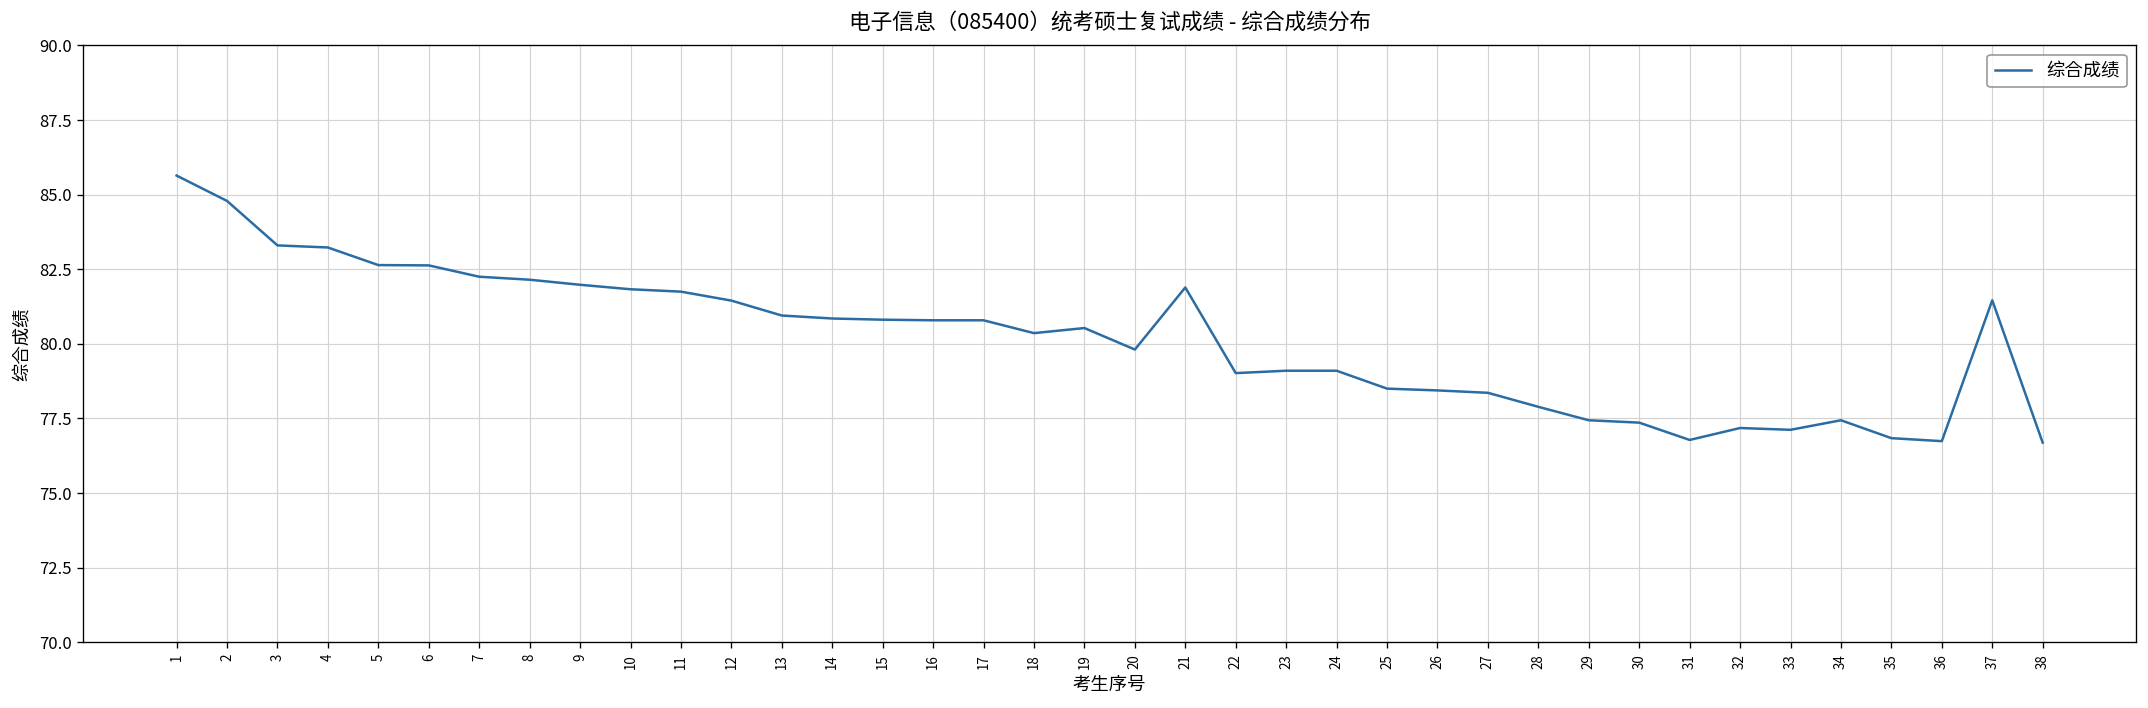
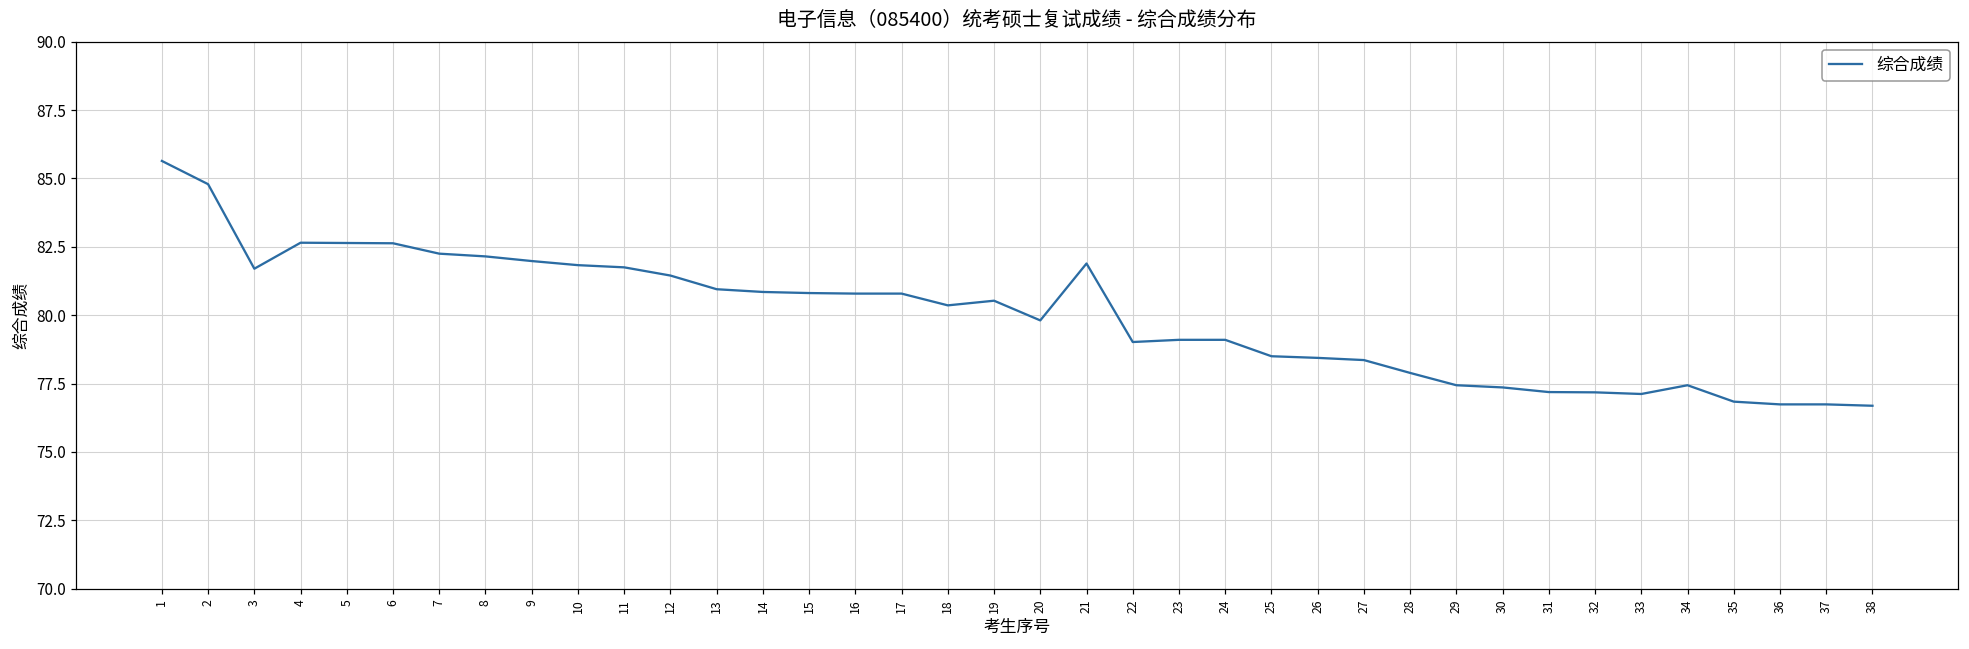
3: 83.3 -> 81.7
4: 83.2 -> 82.7
31: 76.8 -> 77.2
37: 81.5 -> 76.7
